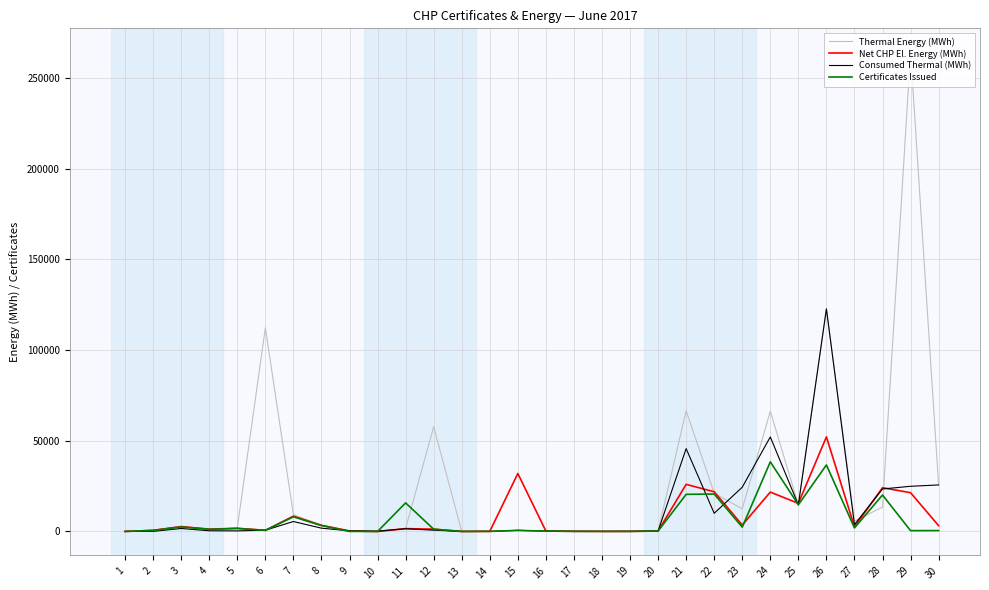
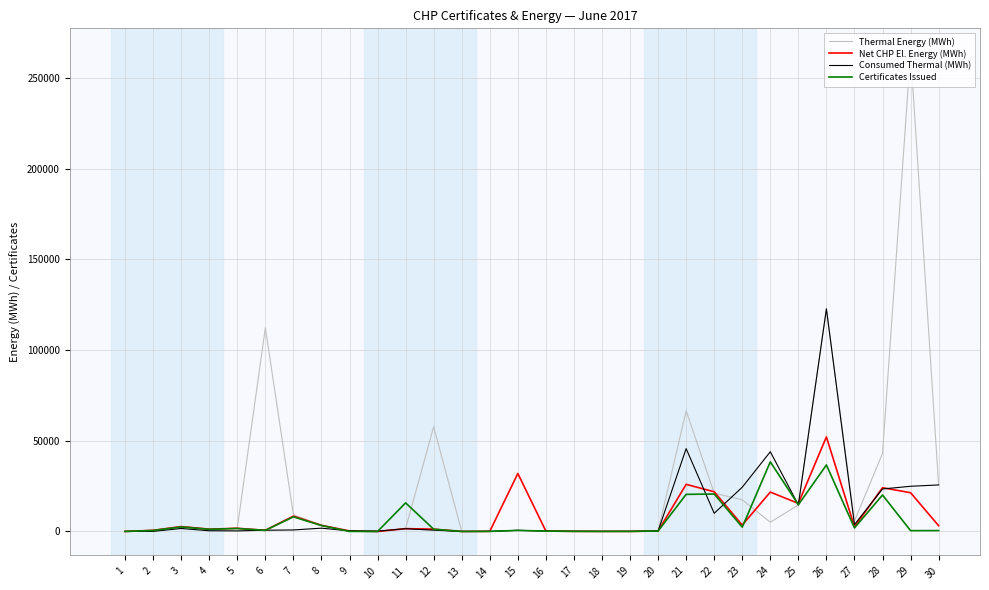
Consumed Thermal (MWh), 7: 5000 -> 1000
Thermal Energy (MWh), 23: 12000 -> 17000
Thermal Energy (MWh), 24: 66000 -> 5000
Consumed Thermal (MWh), 24: 52000 -> 44000
Thermal Energy (MWh), 28: 13000 -> 43000
